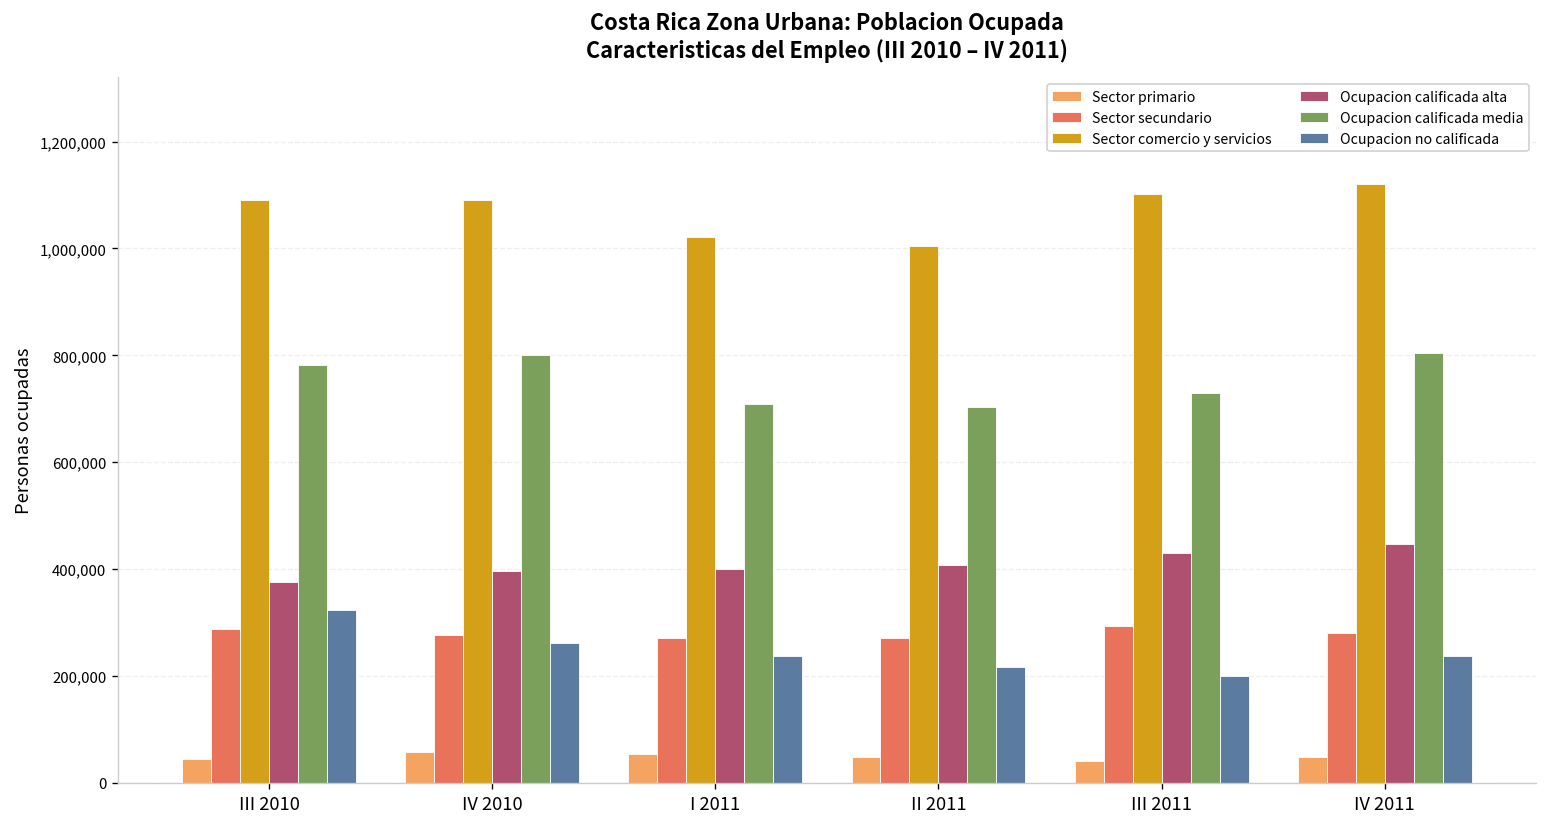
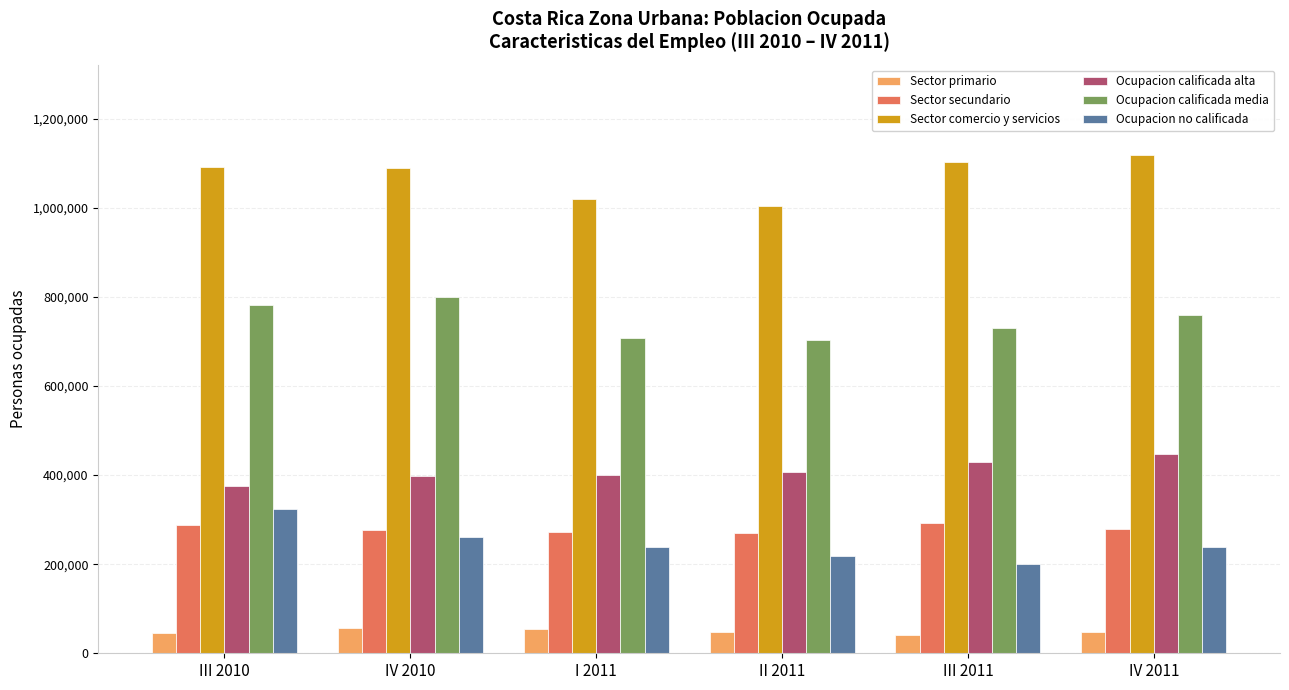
Ocupacion calificada media, IV 2011: 810,000 -> 760,000
